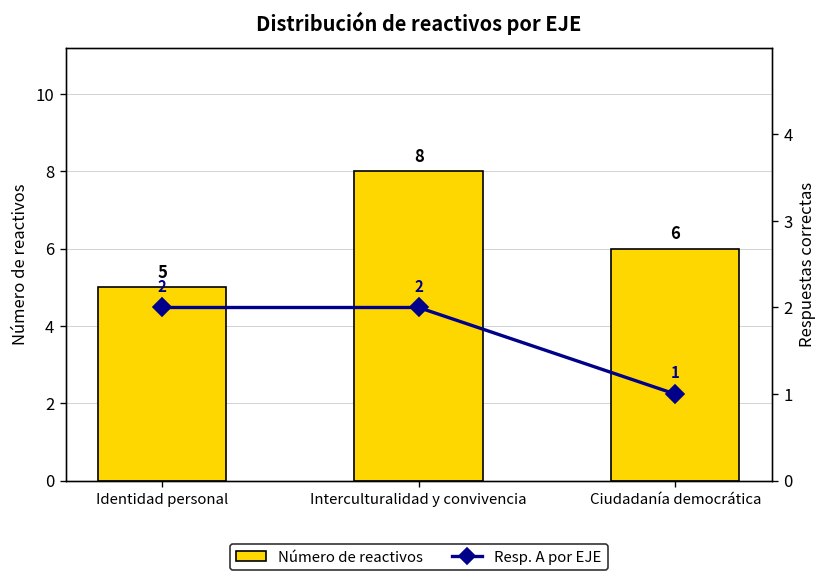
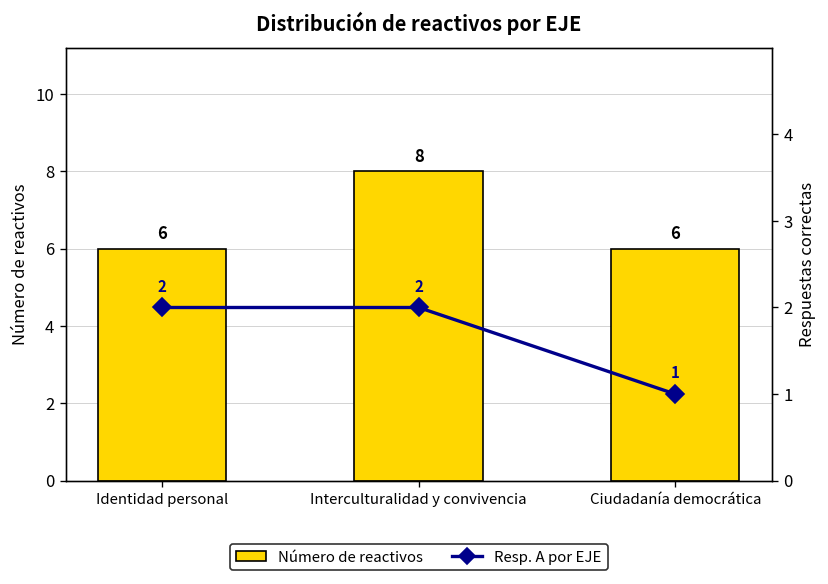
Número de reactivos, Identidad personal: 5 -> 6
